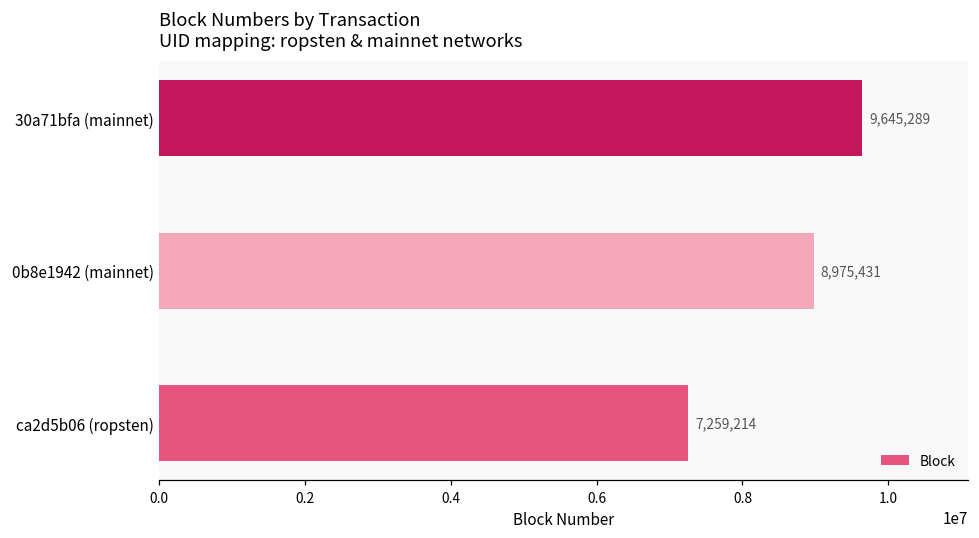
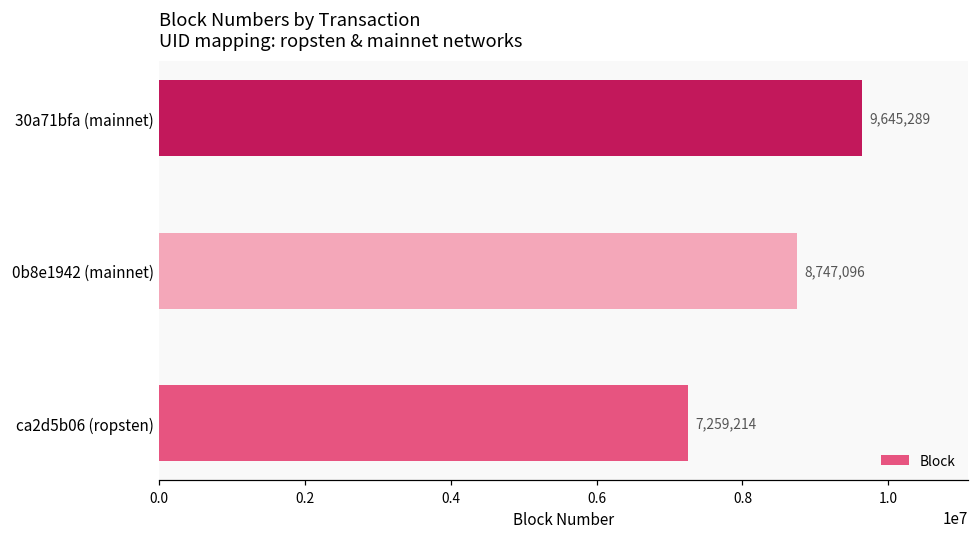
0b8e1942 (mainnet): 8,975,431 -> 8,747,096
